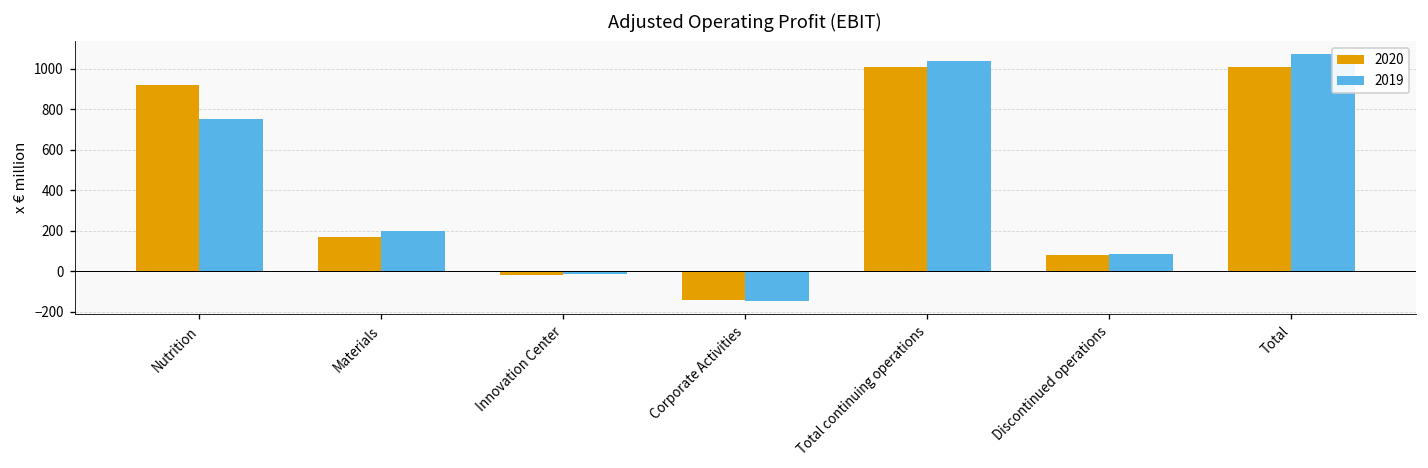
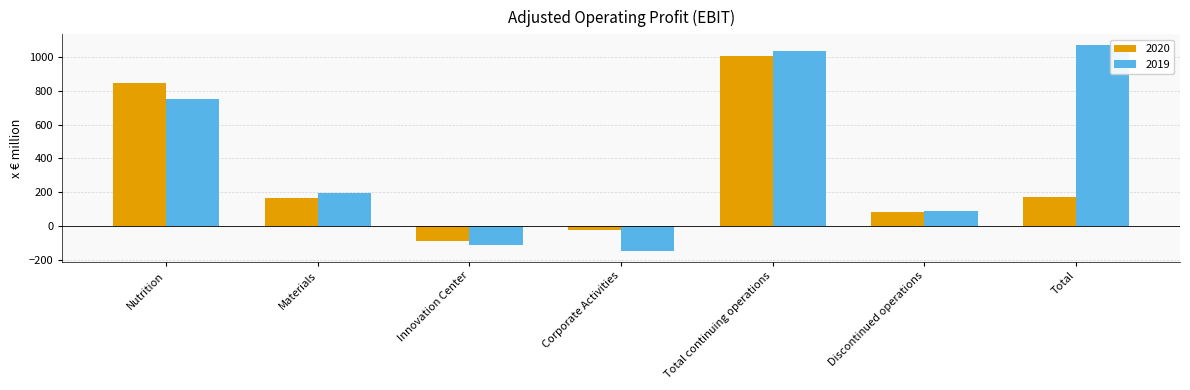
2020, Nutrition: 920 -> 850
2020, Innovation Center: -20 -> -90
2019, Innovation Center: -10 -> -110
2020, Corporate Activities: -140 -> -20
2020, Total: 1010 -> 170
